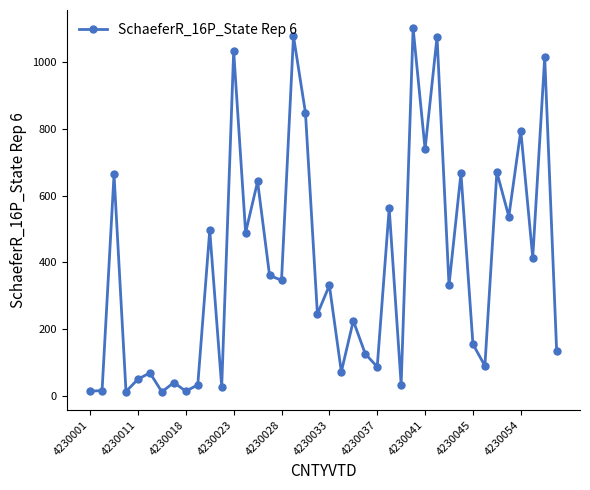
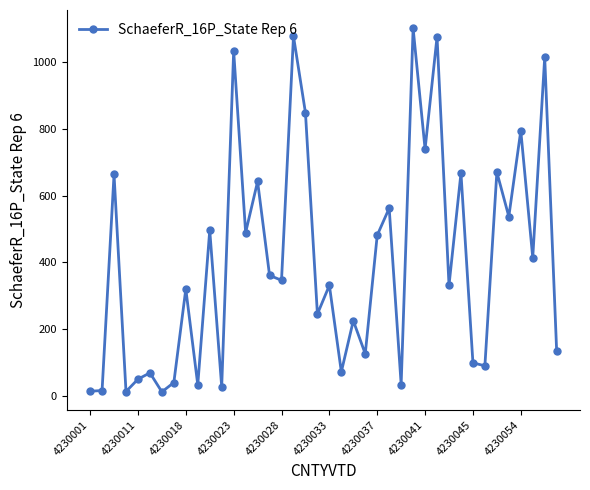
4230018: 10 -> 320
4230037: 90 -> 480
4230045: 160 -> 100
